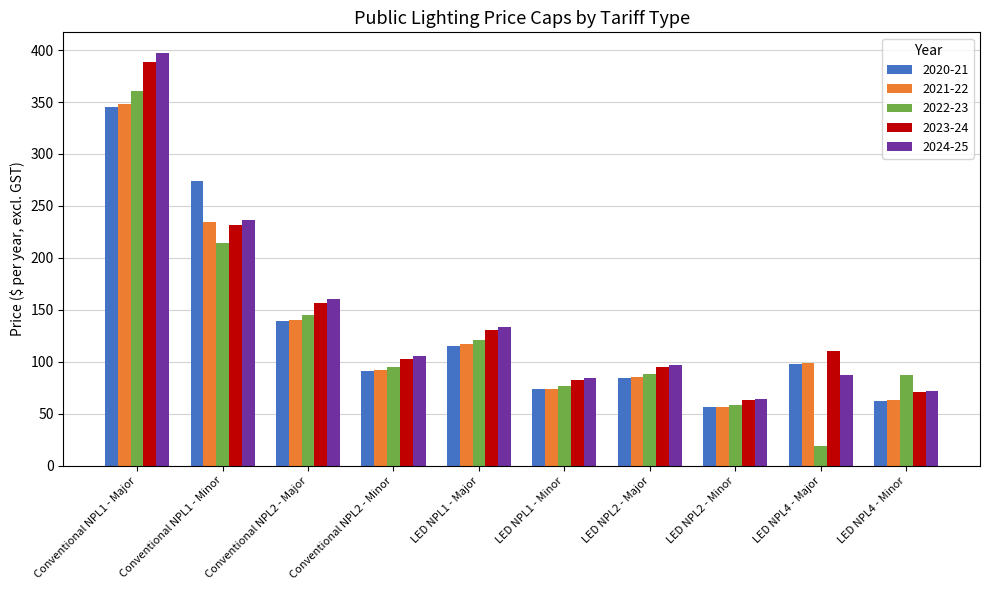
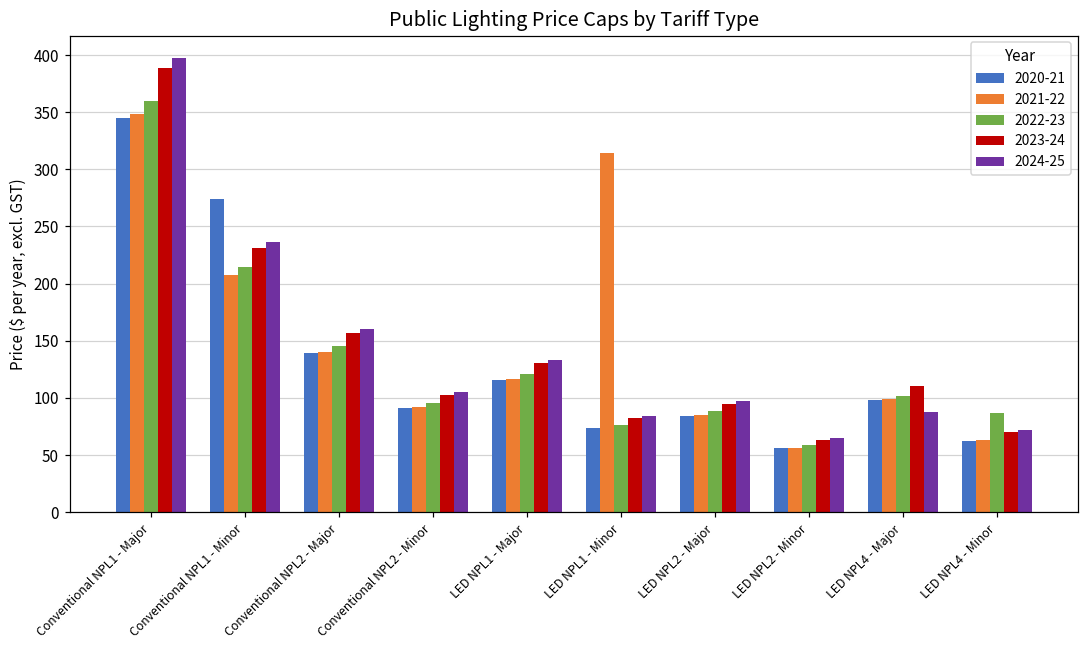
2021-22, Conventional NPL1 - Minor: 235 -> 207
2021-22, LED NPL1 - Minor: 74 -> 314
2022-23, LED NPL4 - Major: 19 -> 102
